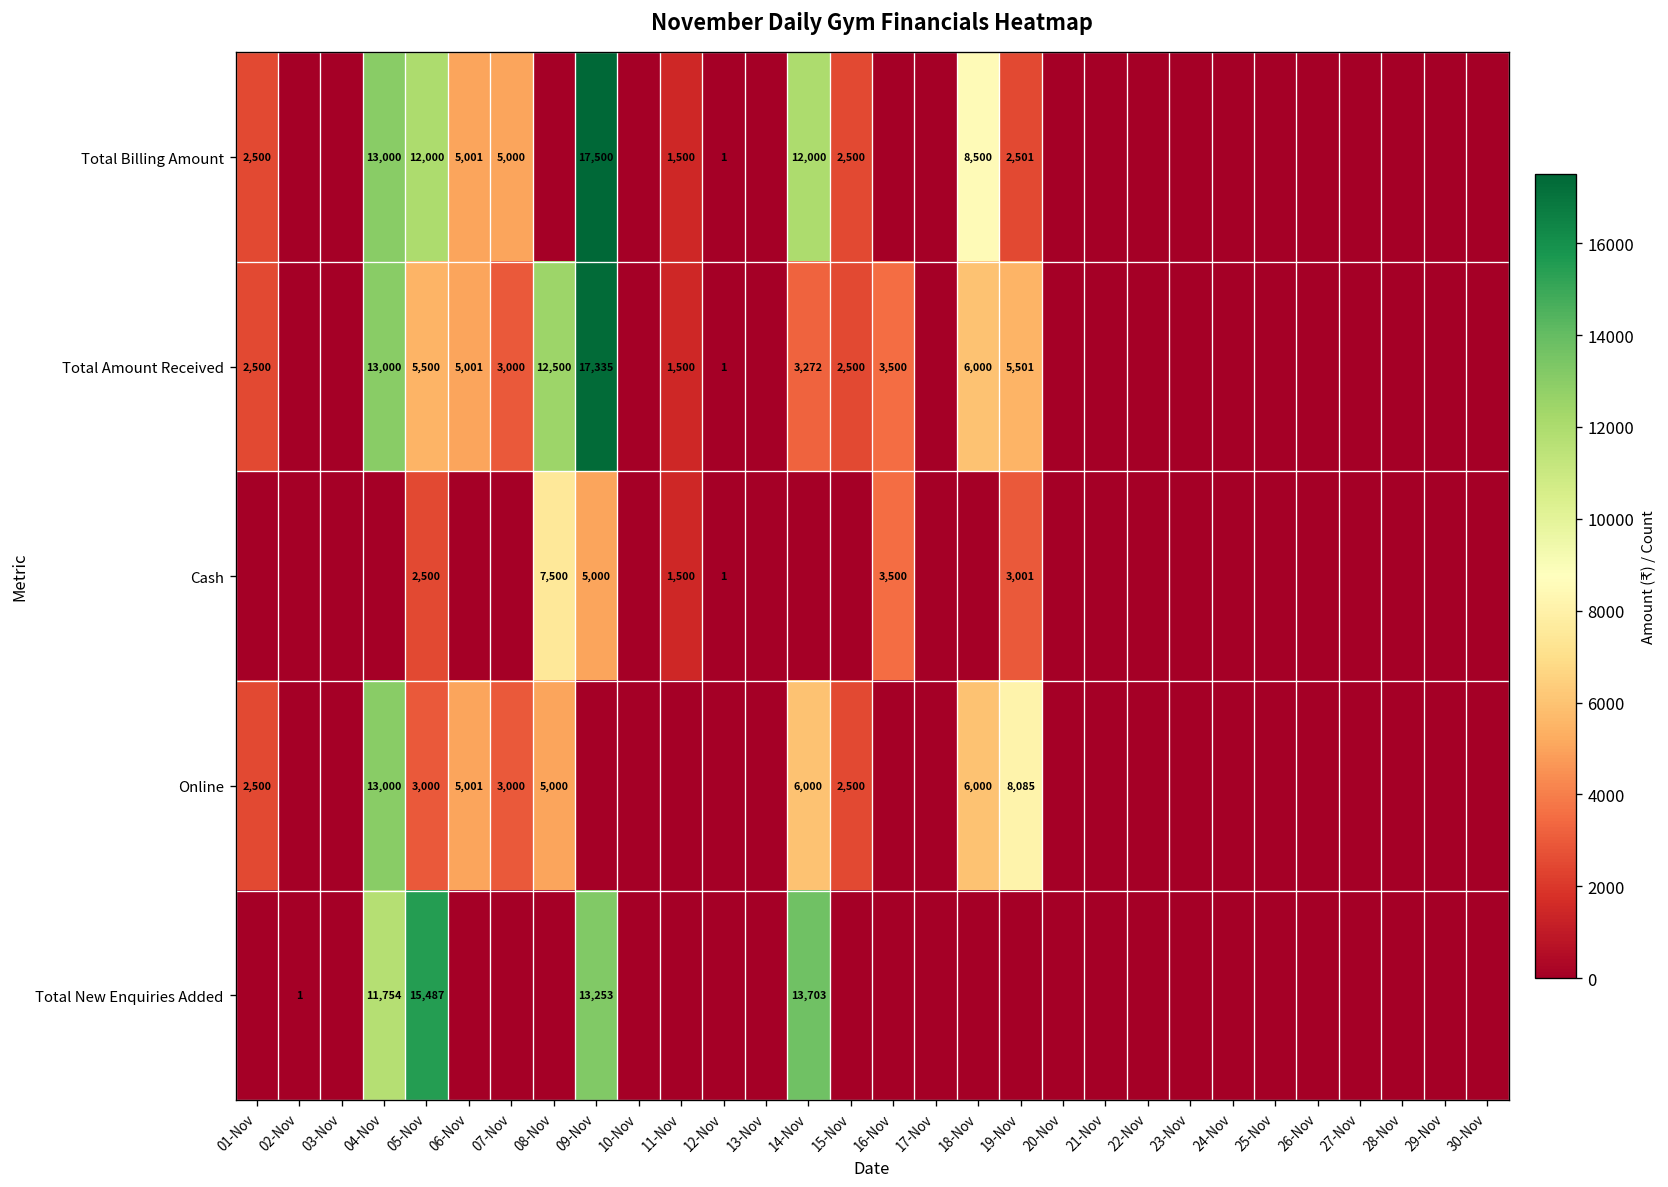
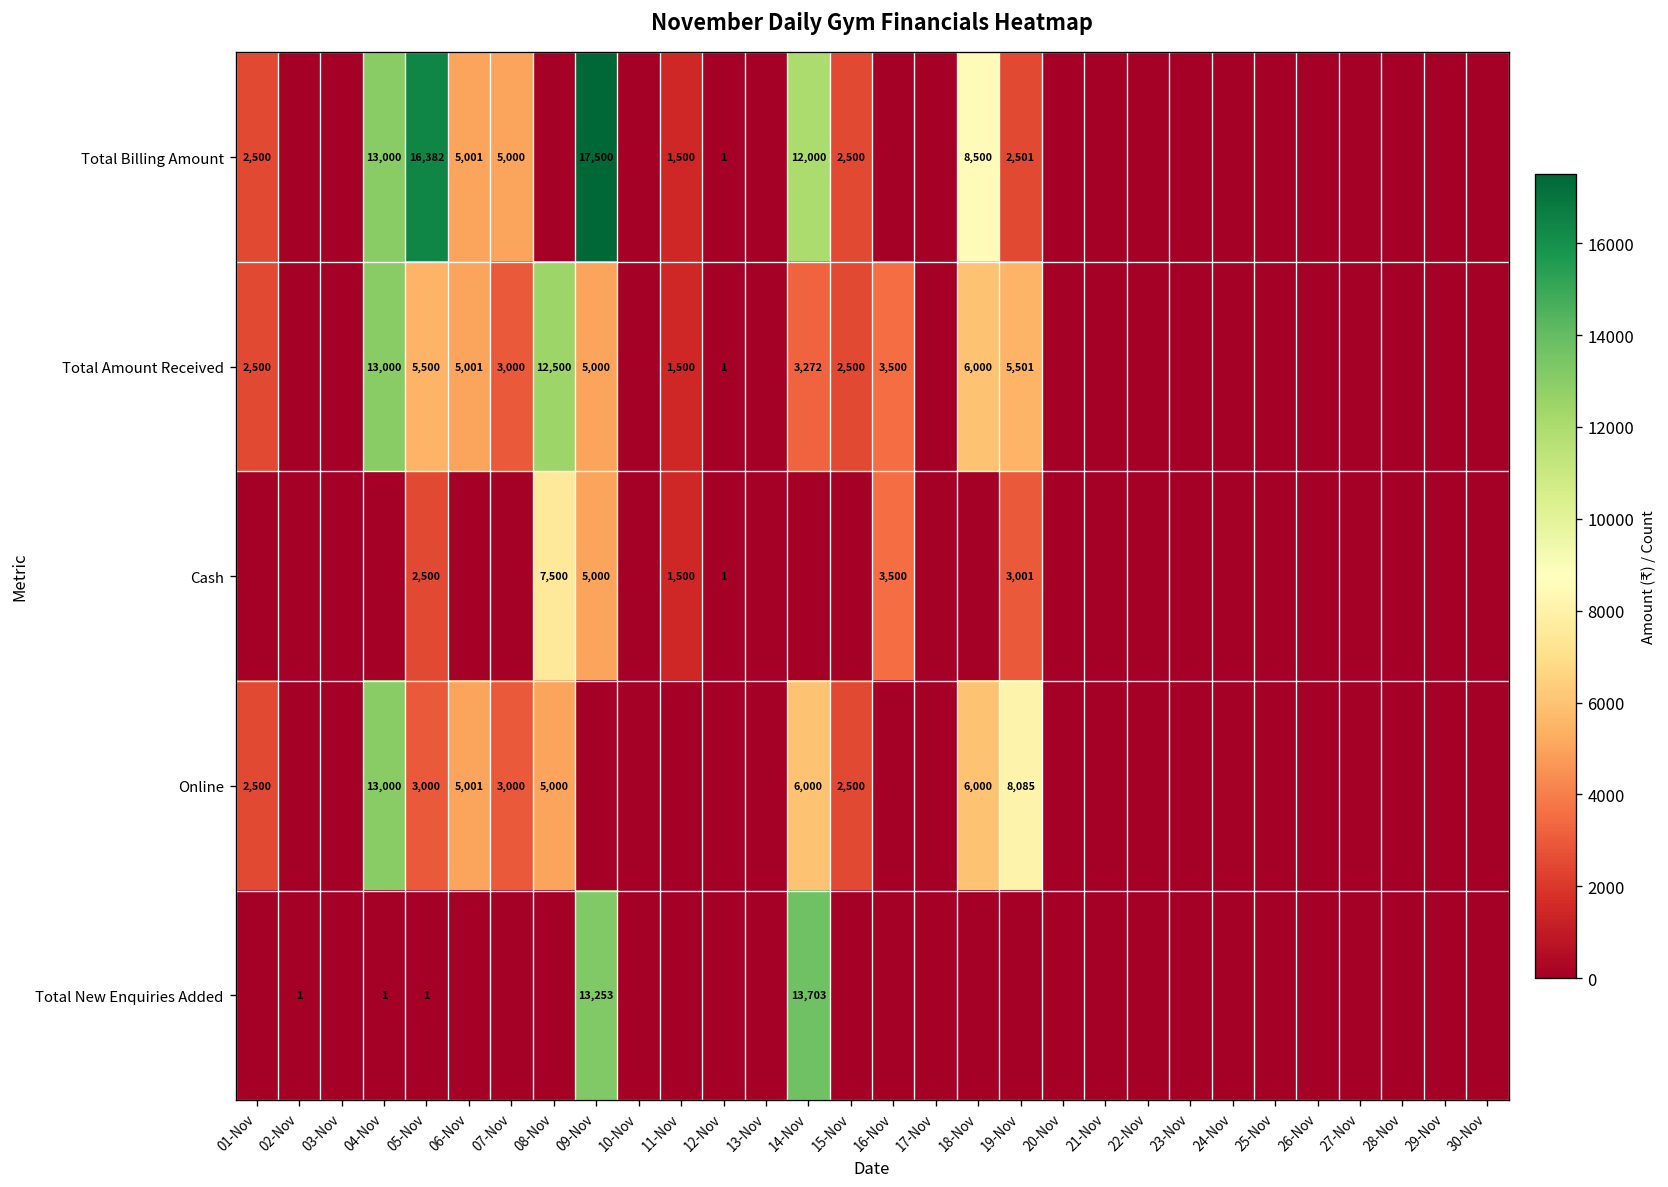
Total Billing Amount, 05-Nov: 12,000 -> 16,382
Total Amount Received, 09-Nov: 17,335 -> 5,000
Total New Enquiries Added, 04-Nov: 11,754 -> 1
Total New Enquiries Added, 05-Nov: 15,487 -> 1
